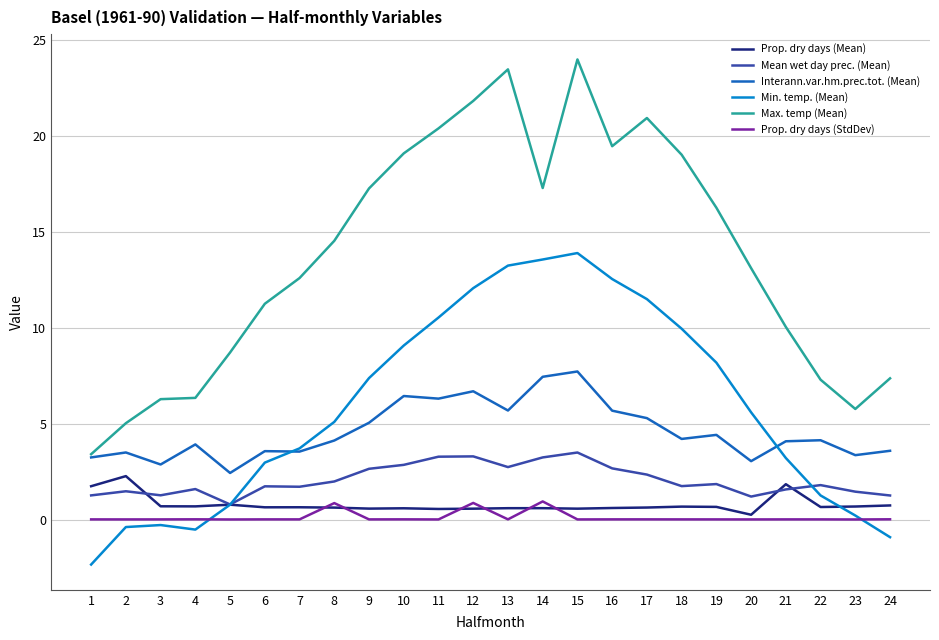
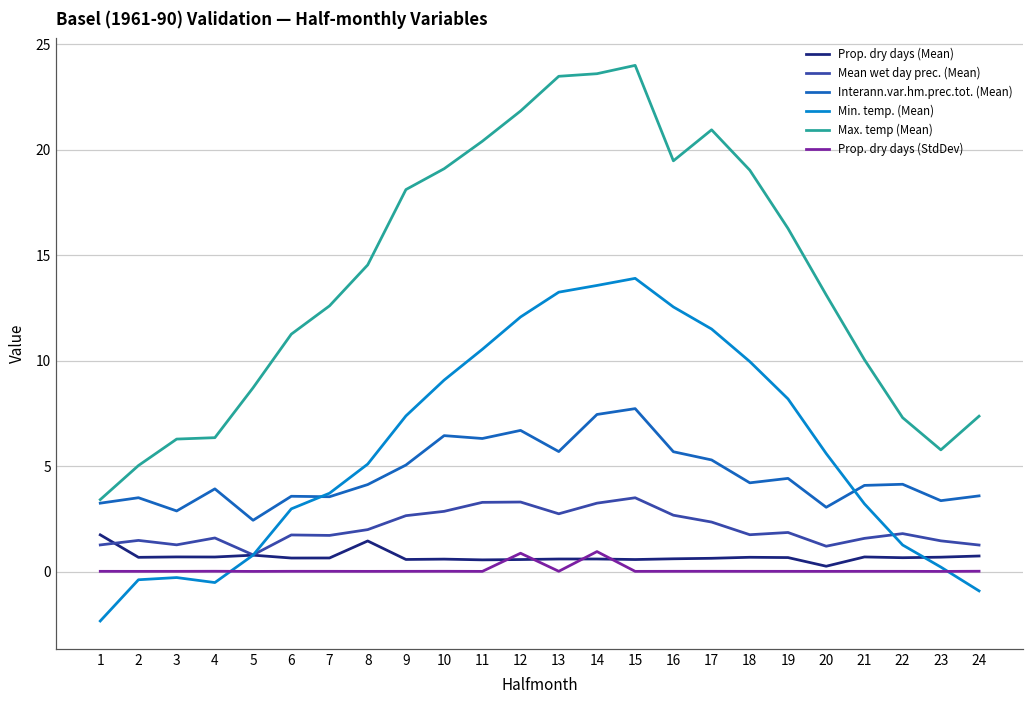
Prop. dry days (Mean), 2: 2.3 -> 0.7
Prop. dry days (Mean), 8: 0.6 -> 1.5
Prop. dry days (StdDev), 8: 0.9 -> 0.0
Max. temp (Mean), 9: 17.3 -> 18.1
Max. temp (Mean), 14: 17.3 -> 23.6
Prop. dry days (Mean), 21: 1.9 -> 0.7
